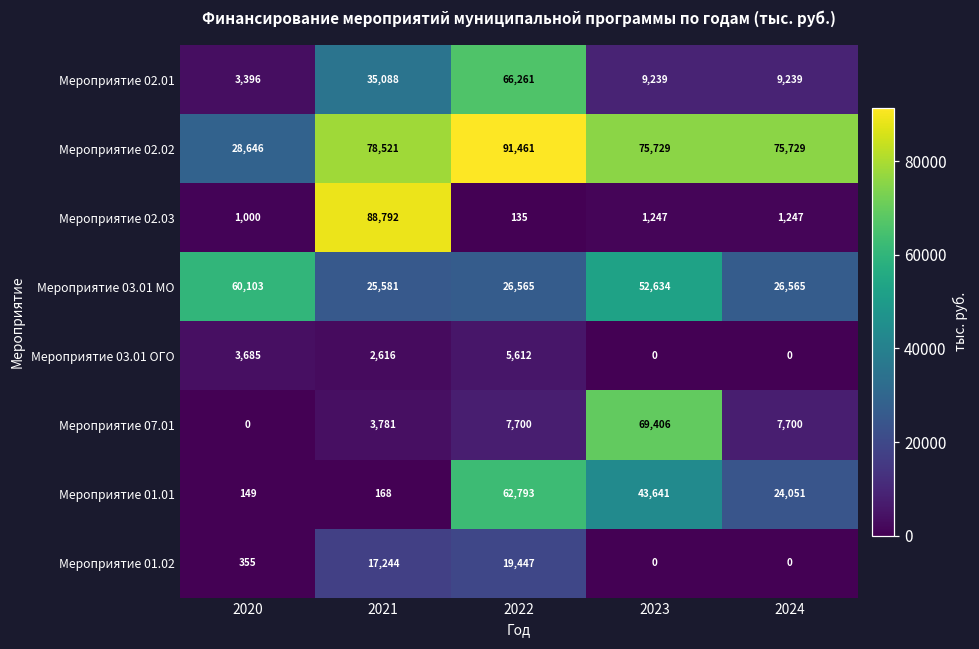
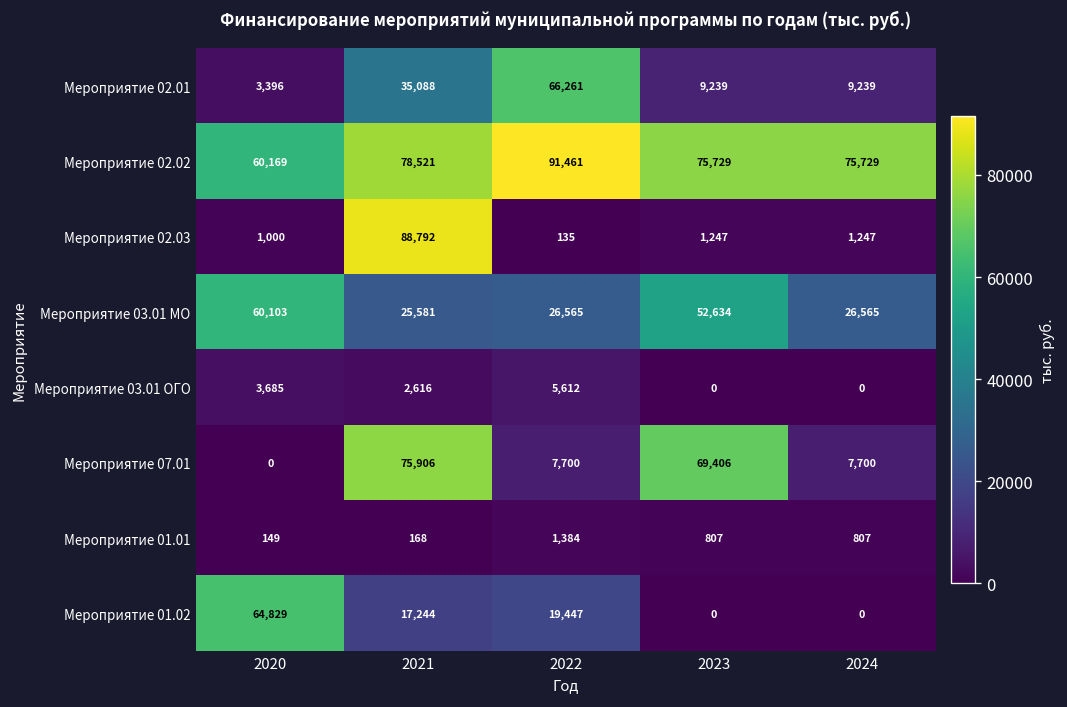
Мероприятие 02.02, 2020: 28,646 -> 60,169
Мероприятие 07.01, 2021: 3,781 -> 75,906
Мероприятие 01.01, 2022: 62,793 -> 1,384
Мероприятие 01.01, 2023: 43,641 -> 807
Мероприятие 01.01, 2024: 24,051 -> 807
Мероприятие 01.02, 2020: 355 -> 64,829
